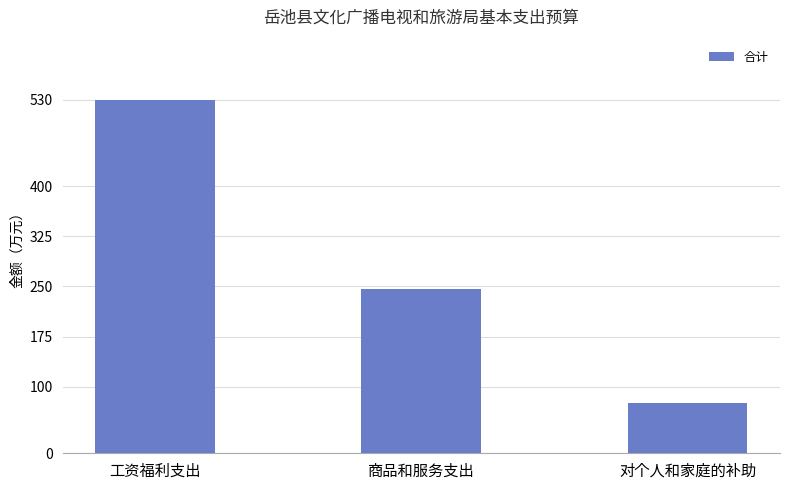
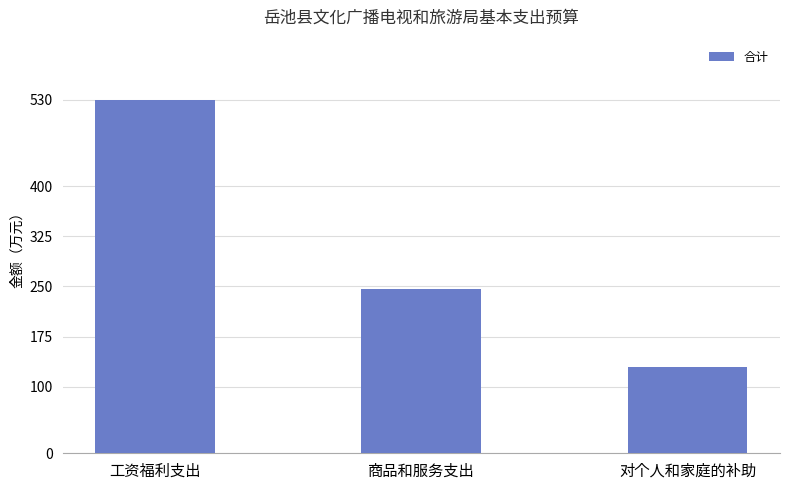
对个人和家庭的补助: 80 -> 130
